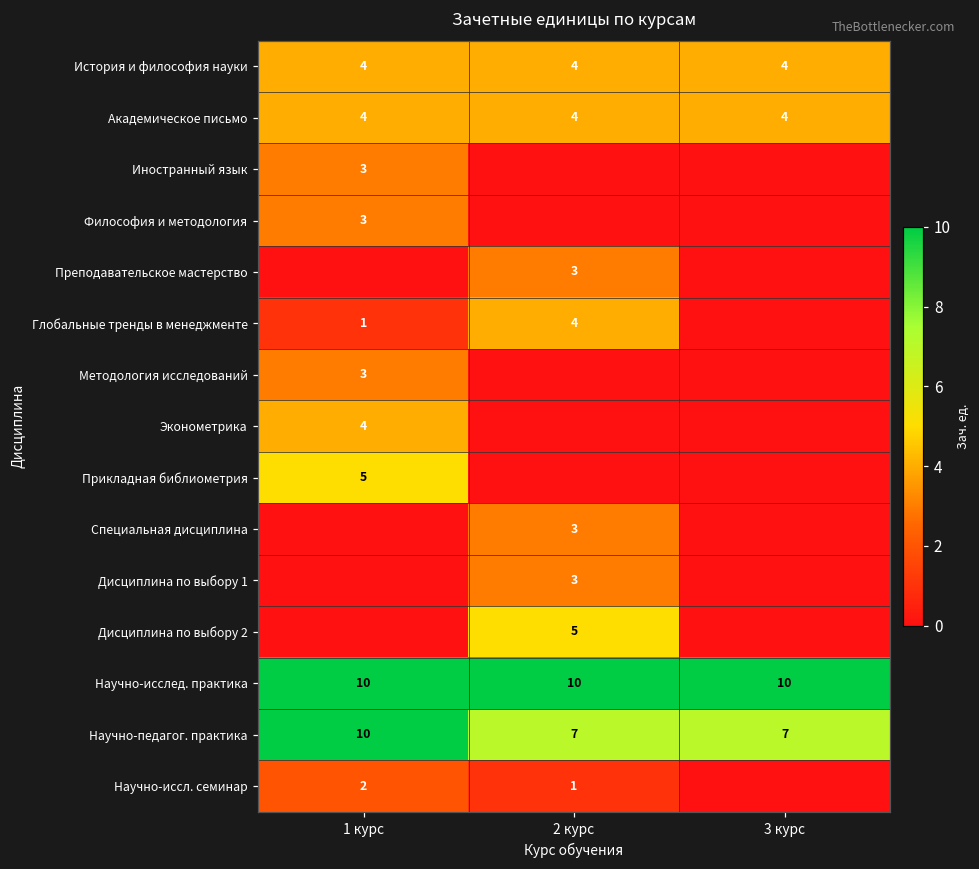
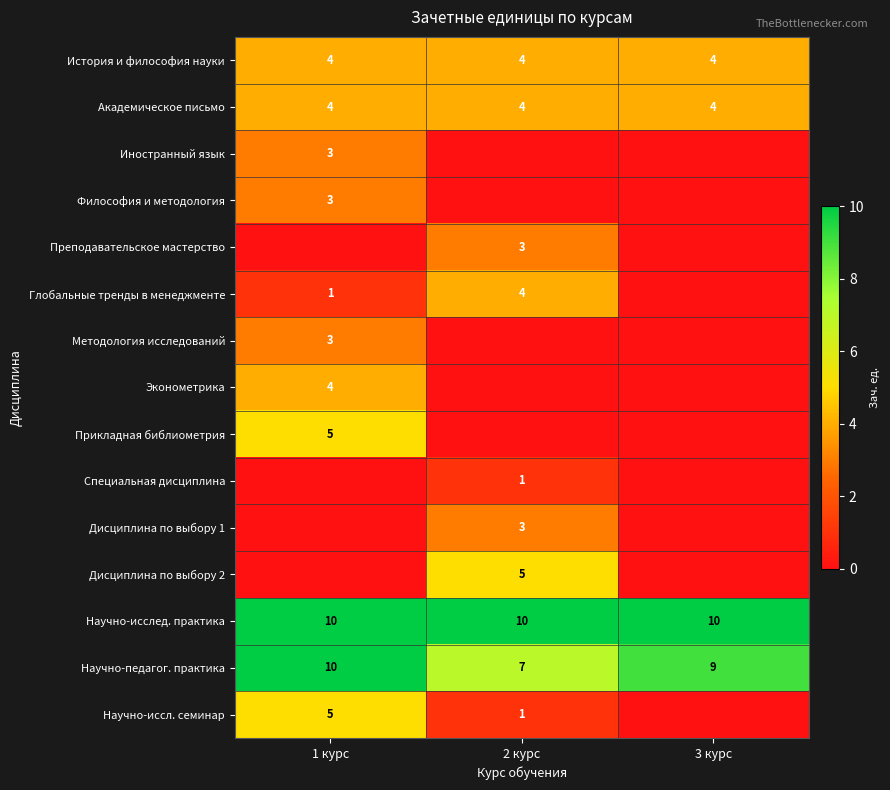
Специальная дисциплина, 2 курс: 3 -> 1
Научно-педагог. практика, 3 курс: 7 -> 9
Научно-иссл. семинар, 1 курс: 2 -> 5
